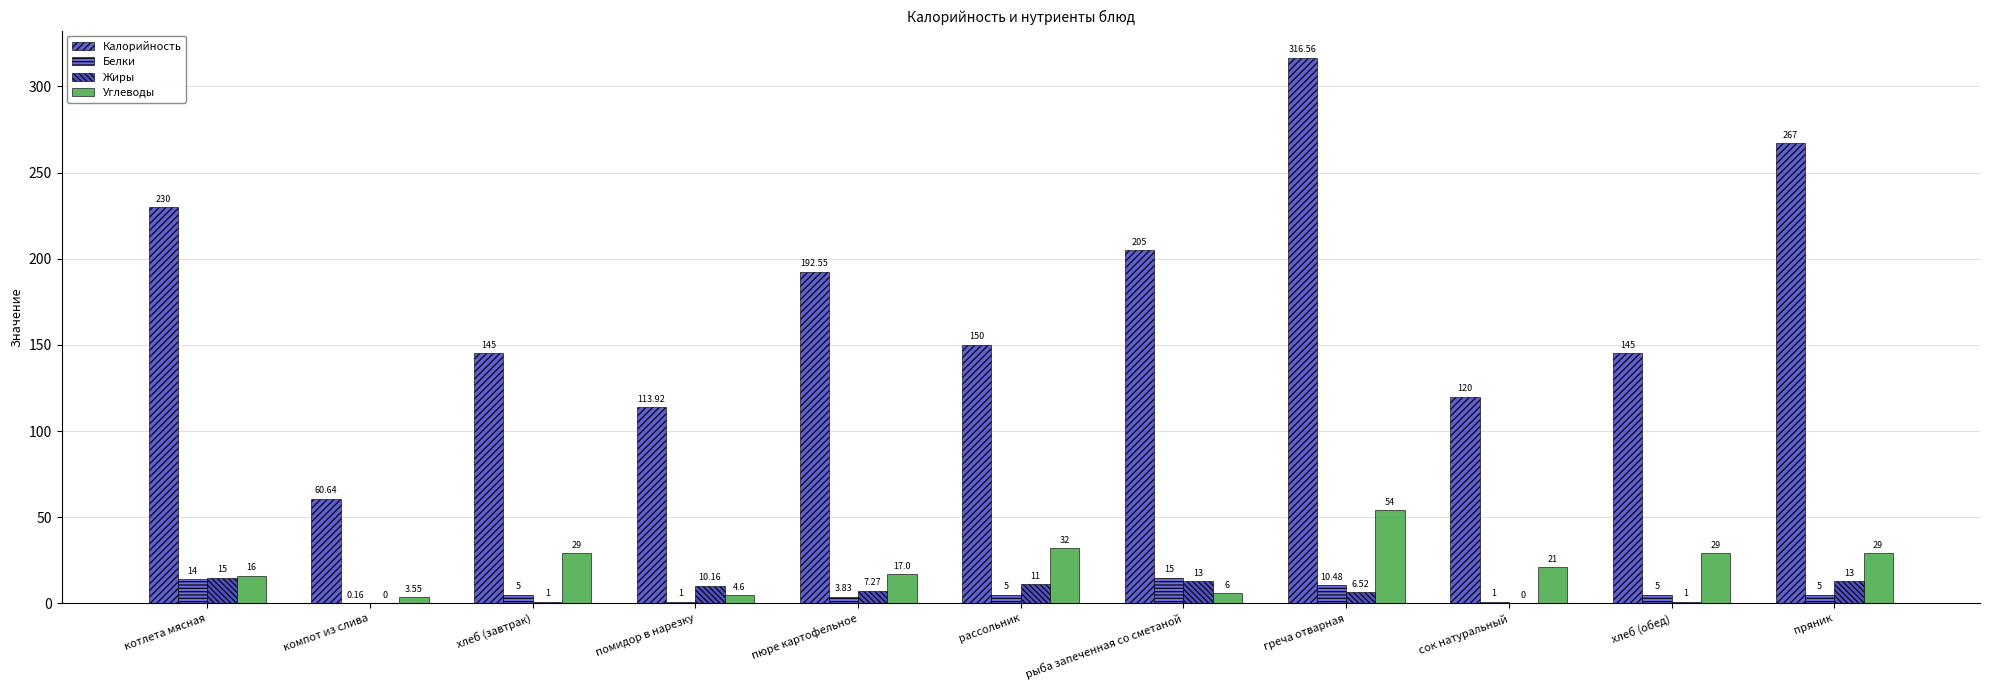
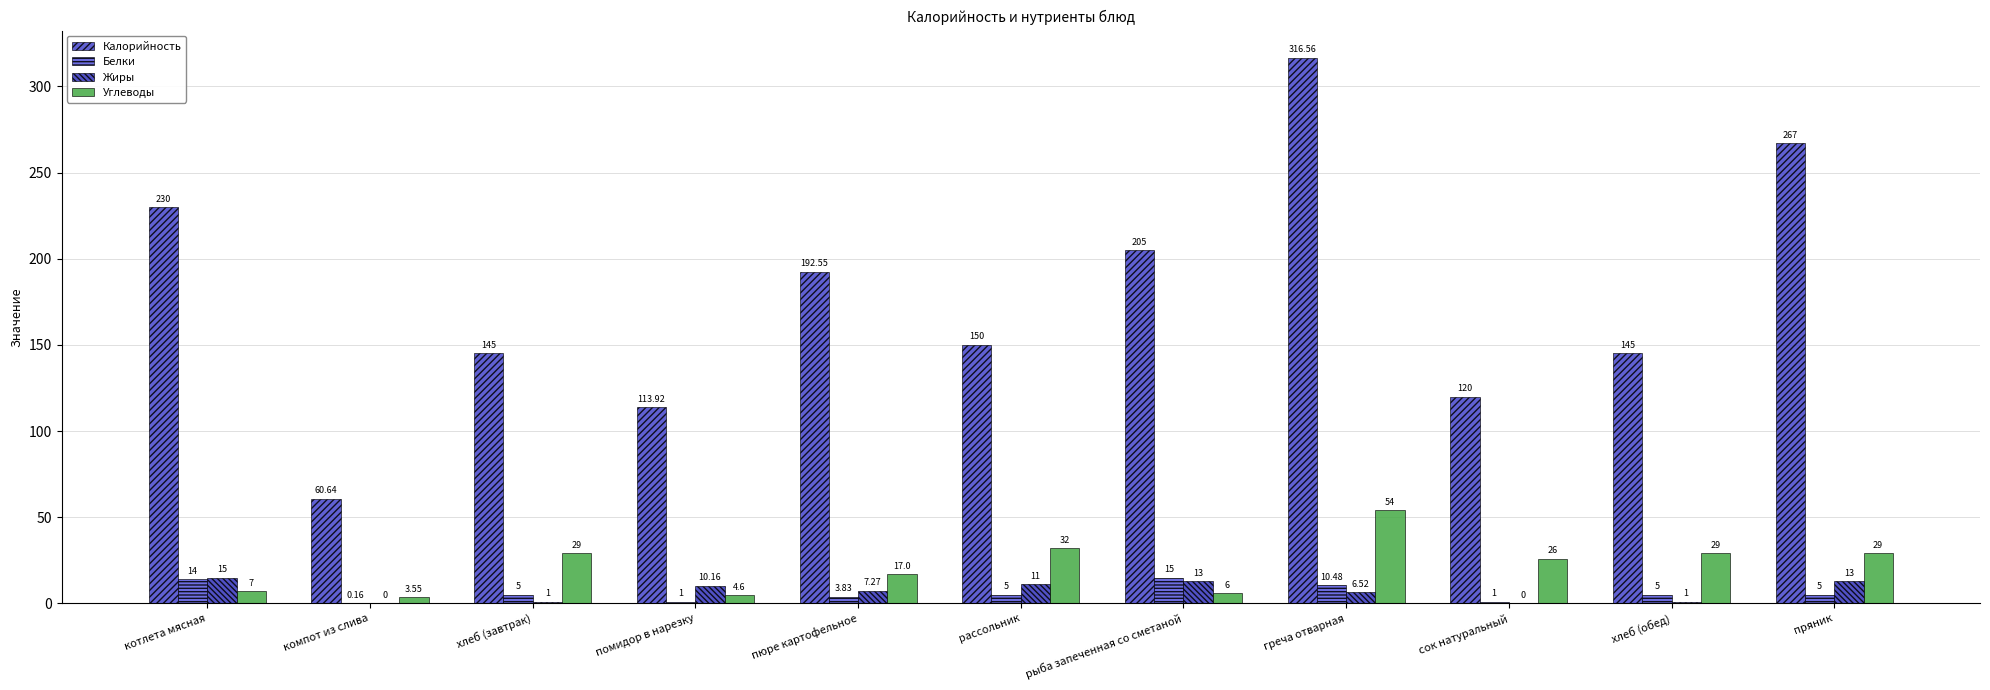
Углеводы, котлета мясная: 16 -> 7
Углеводы, сок натуральный: 21 -> 26
